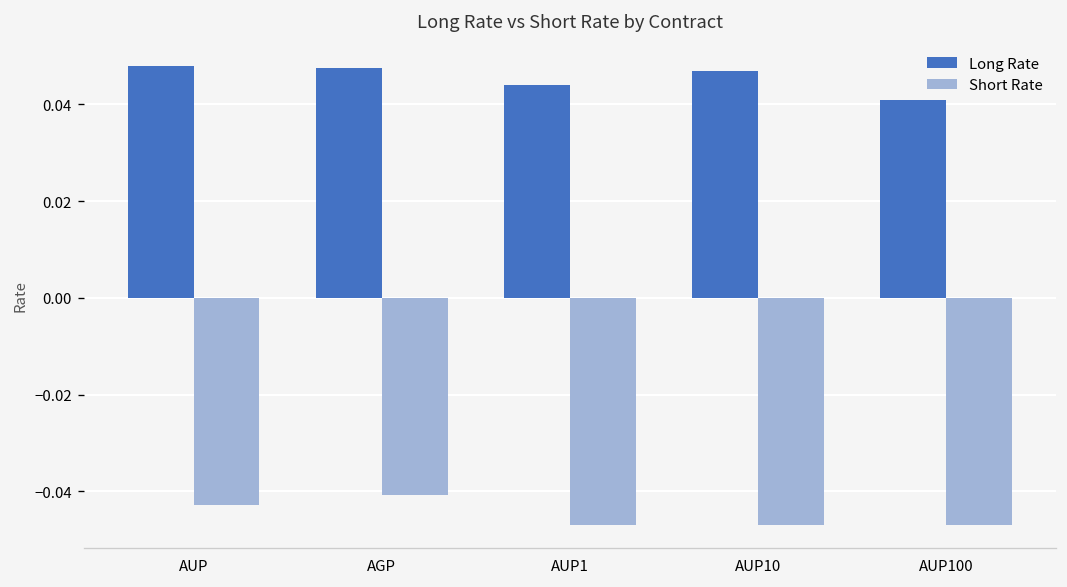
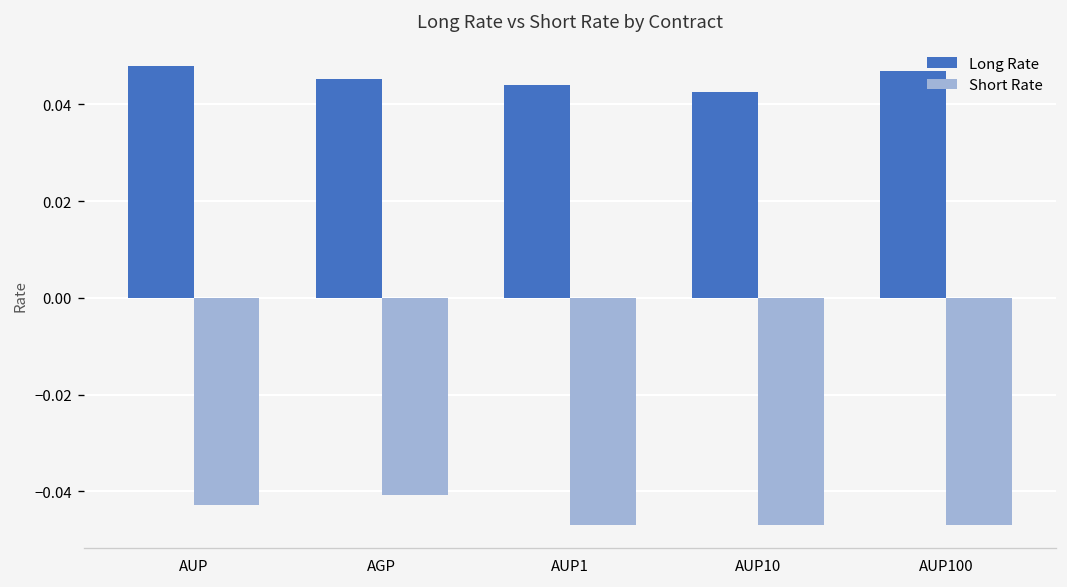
Long Rate, AGP: 0.047 -> 0.045
Long Rate, AUP10: 0.047 -> 0.043
Long Rate, AUP100: 0.041 -> 0.047
